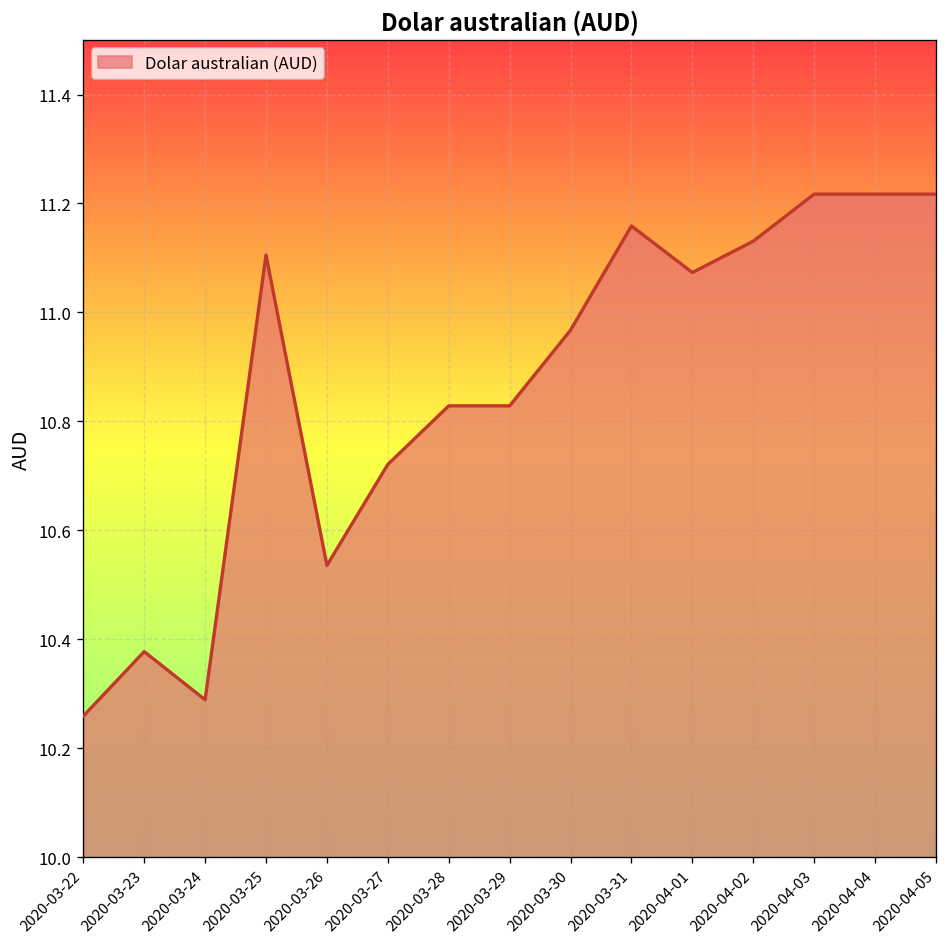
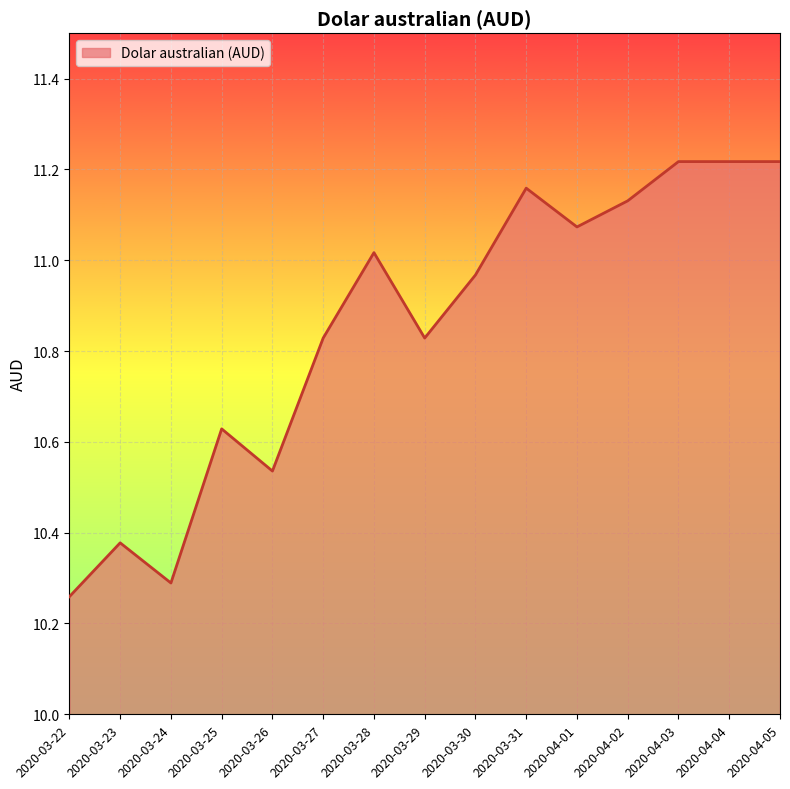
2020-03-25: 11.11 -> 10.63
2020-03-27: 10.72 -> 10.83
2020-03-28: 10.83 -> 11.02
